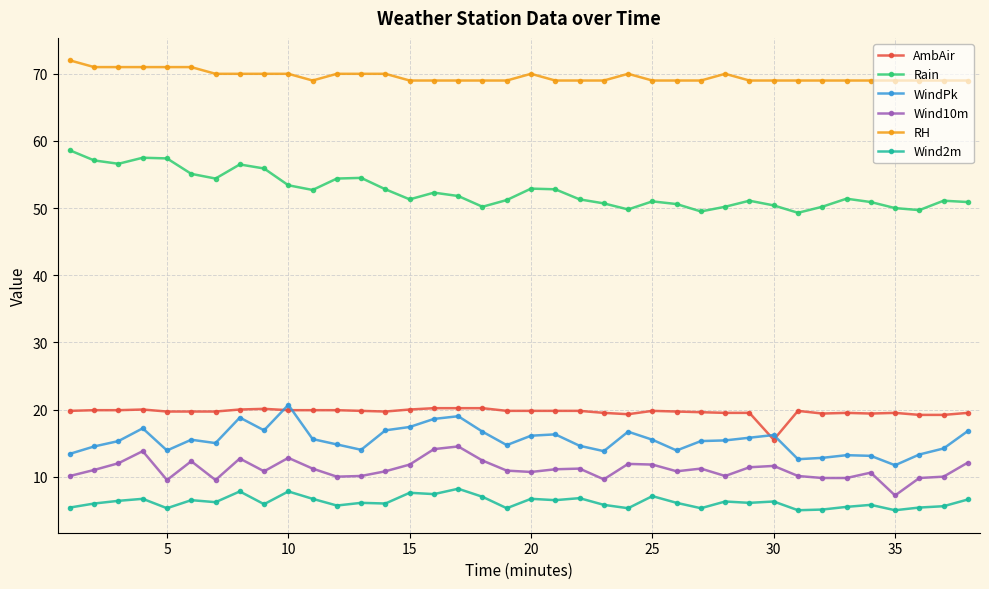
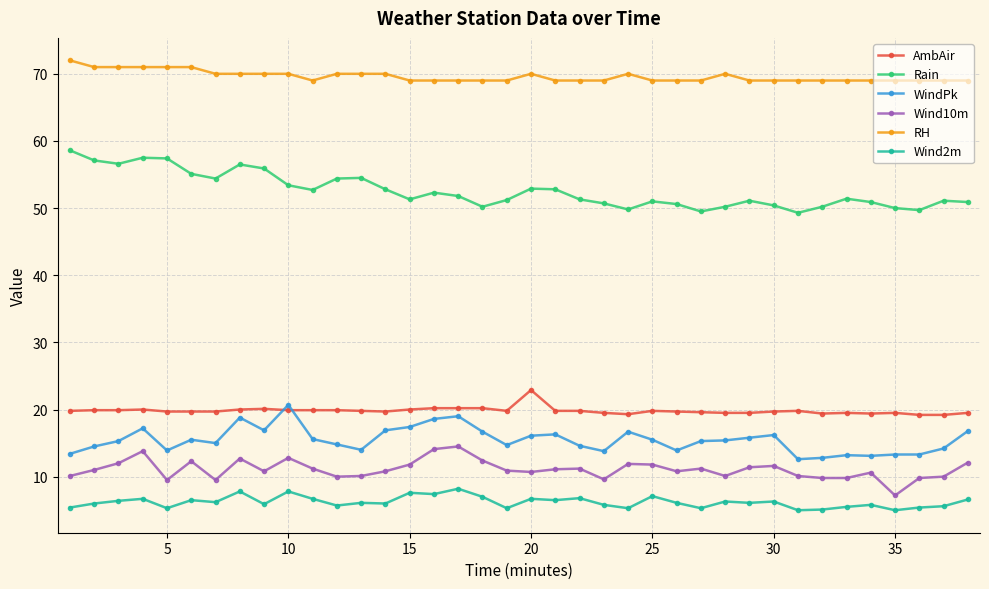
AmbAir, 20: 20 -> 23
AmbAir, 30: 16 -> 20
WindPk, 35: 12 -> 13
